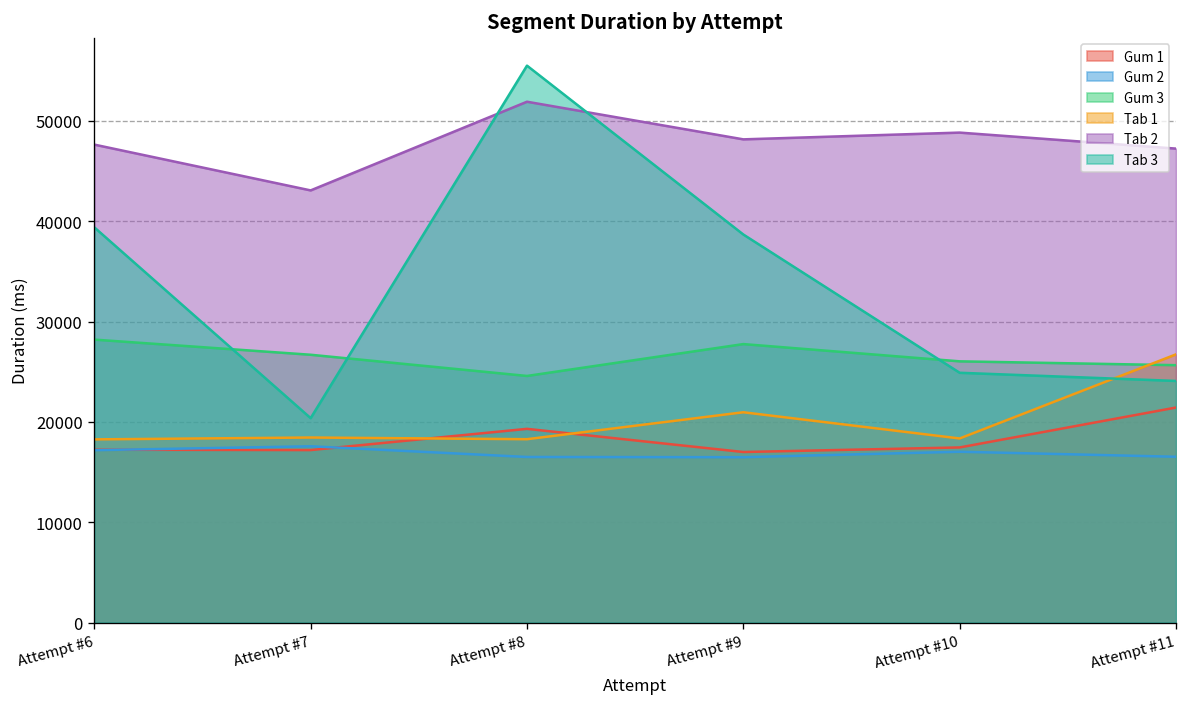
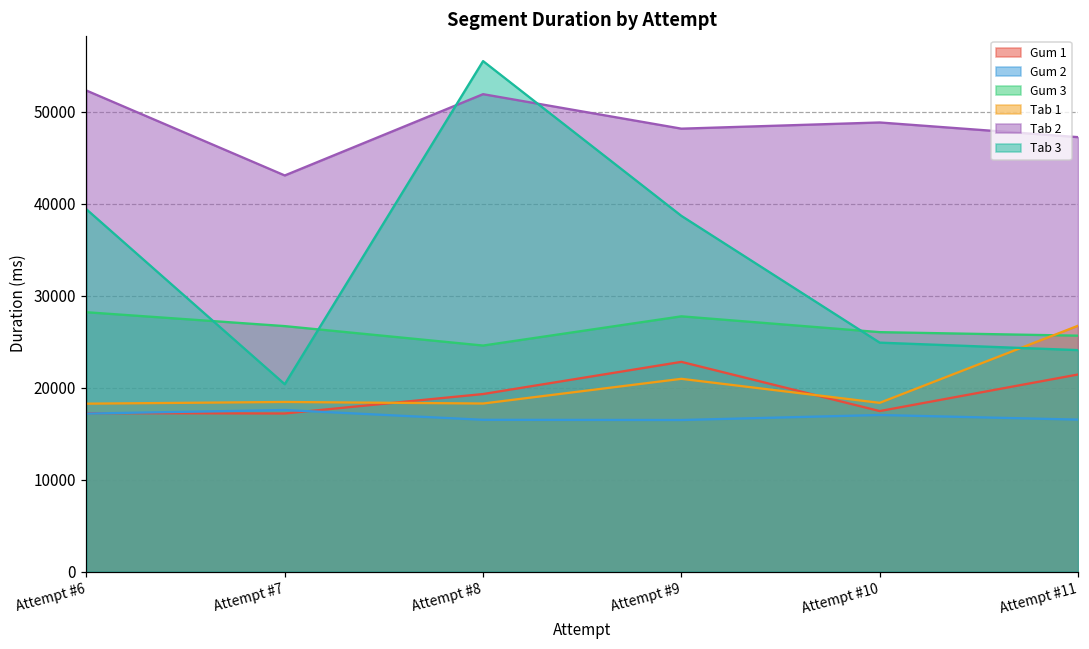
Tab 2, Attempt #6: 48000 -> 52000
Gum 1, Attempt #9: 17000 -> 23000
